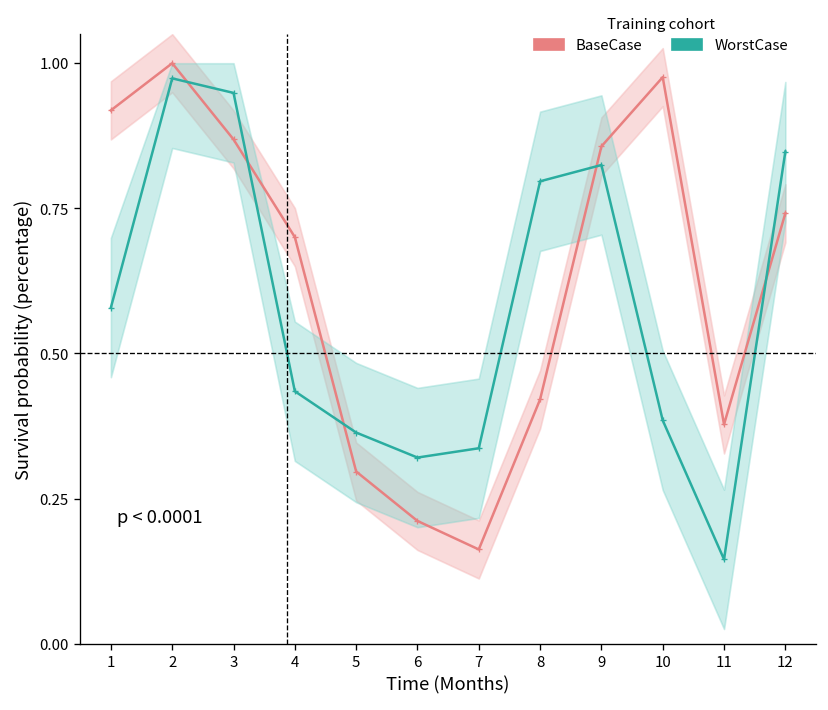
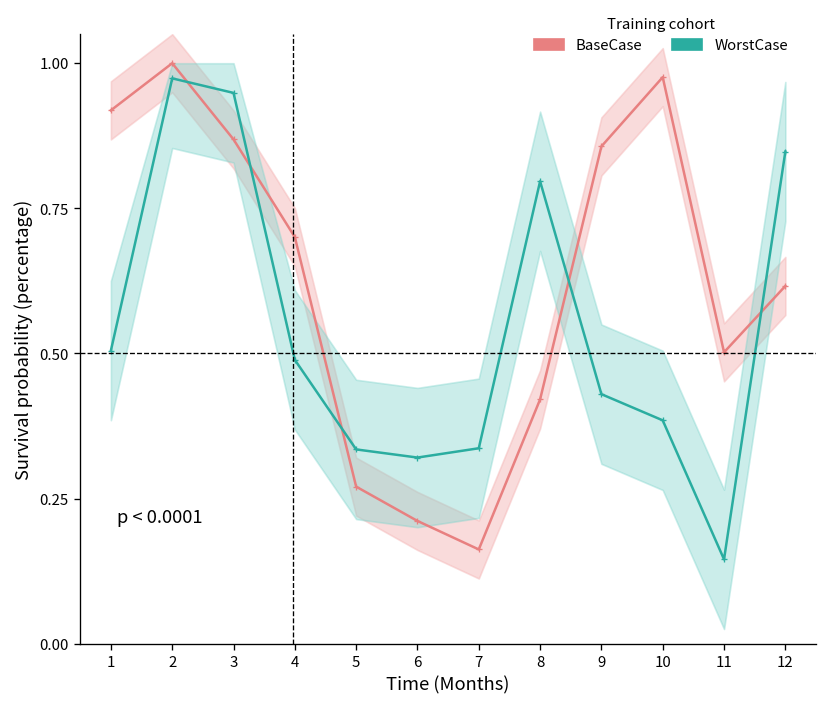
WorstCase, 1: 0.58 -> 0.51
WorstCase, 4: 0.43 -> 0.49
BaseCase, 5: 0.30 -> 0.27
WorstCase, 5: 0.36 -> 0.33
WorstCase, 9: 0.82 -> 0.43
BaseCase, 11: 0.38 -> 0.50
BaseCase, 12: 0.74 -> 0.62
